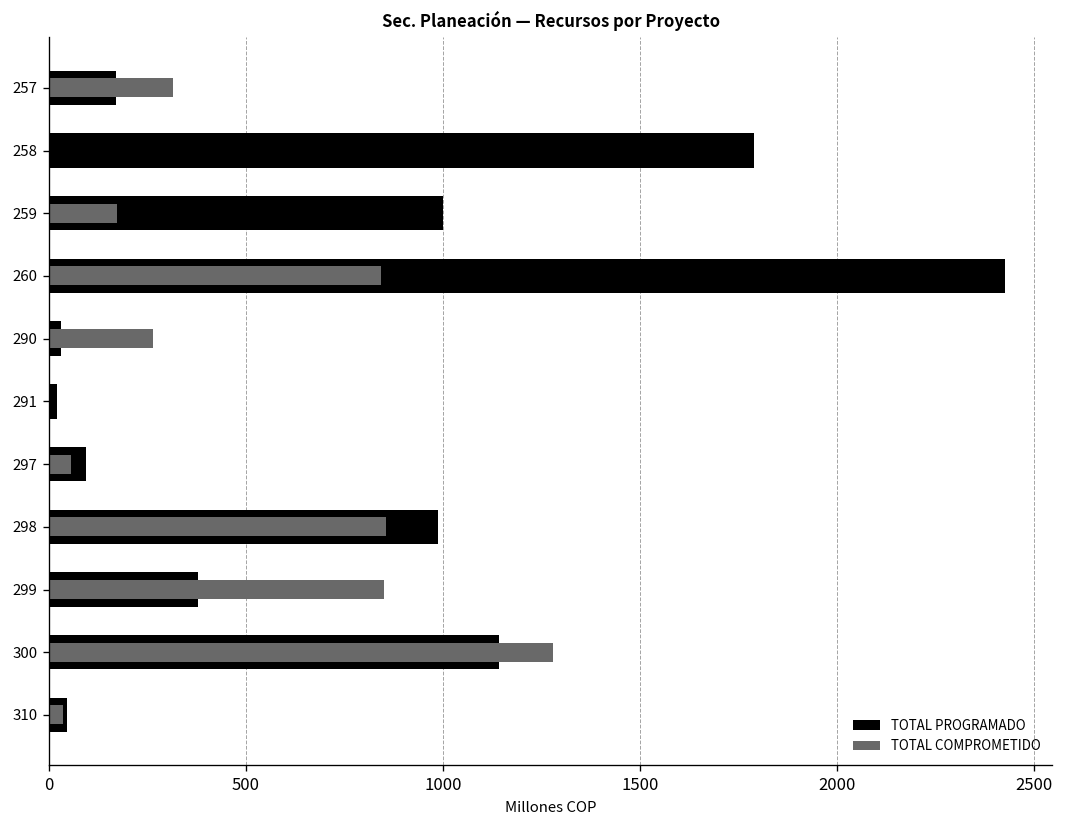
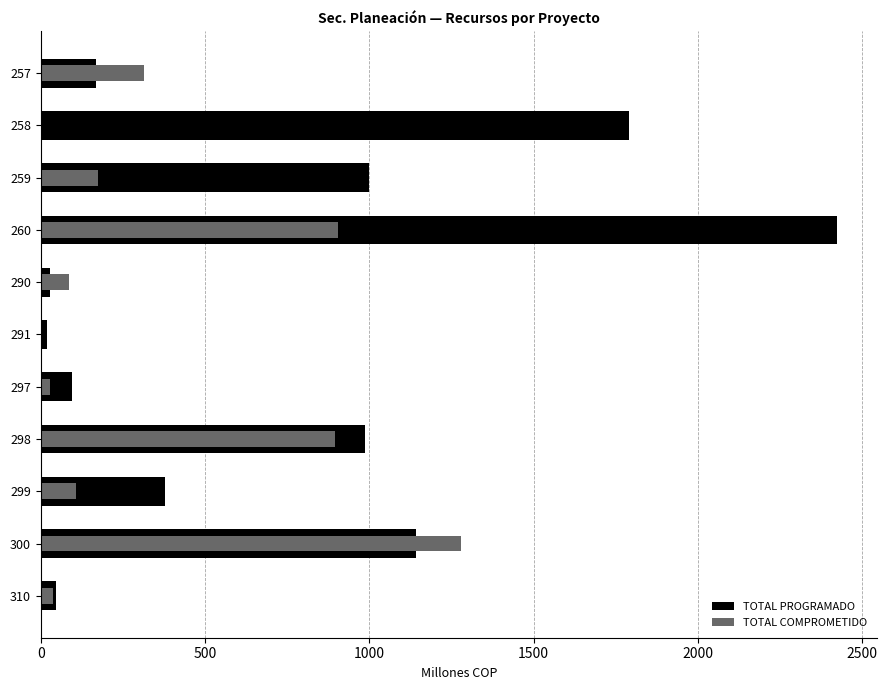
TOTAL COMPROMETIDO, 260: 840 -> 900
TOTAL COMPROMETIDO, 290: 260 -> 90
TOTAL COMPROMETIDO, 297: 60 -> 30
TOTAL COMPROMETIDO, 298: 860 -> 900
TOTAL COMPROMETIDO, 299: 850 -> 110
